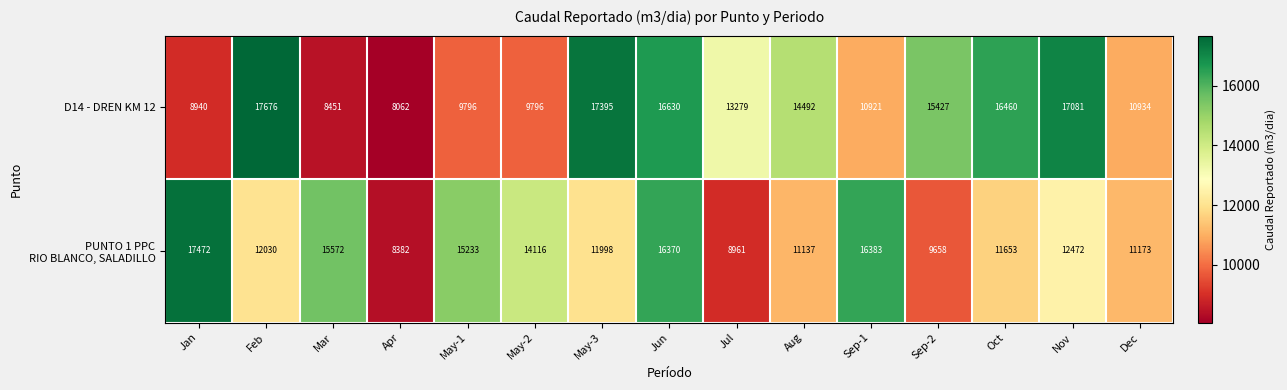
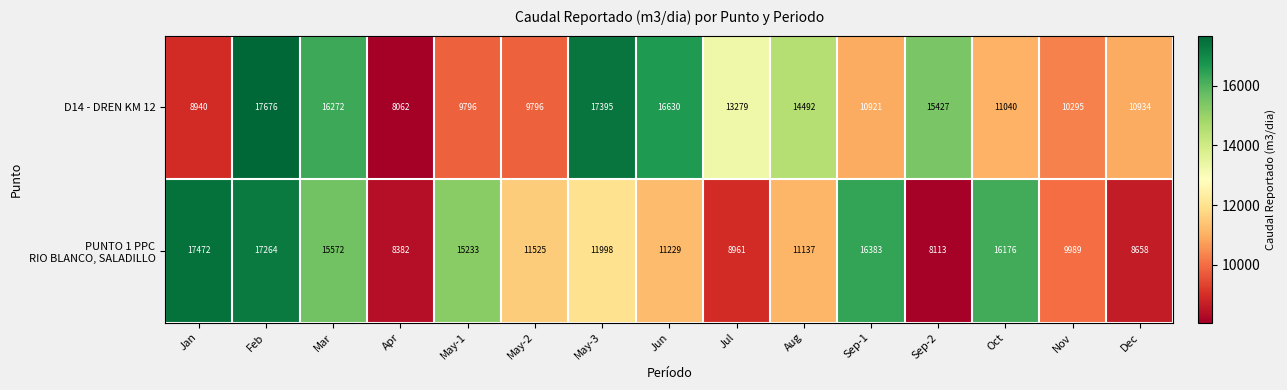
D14 - DREN KM 12, Mar: 8451 -> 16272
D14 - DREN KM 12, Oct: 16460 -> 11040
D14 - DREN KM 12, Nov: 17081 -> 10295
PUNTO 1 PPC RIO BLANCO, SALADILLO, Feb: 12030 -> 17264
PUNTO 1 PPC RIO BLANCO, SALADILLO, May-2: 14116 -> 11525
PUNTO 1 PPC RIO BLANCO, SALADILLO, Jun: 16370 -> 11229
PUNTO 1 PPC RIO BLANCO, SALADILLO, Sep-2: 9658 -> 8113
PUNTO 1 PPC RIO BLANCO, SALADILLO, Oct: 11653 -> 16176
PUNTO 1 PPC RIO BLANCO, SALADILLO, Nov: 12472 -> 9989
PUNTO 1 PPC RIO BLANCO, SALADILLO, Dec: 11173 -> 8658
